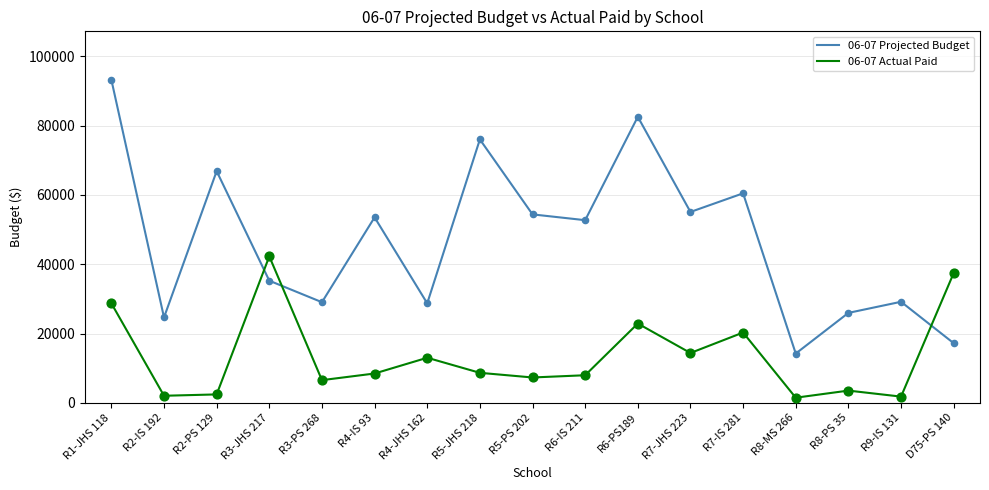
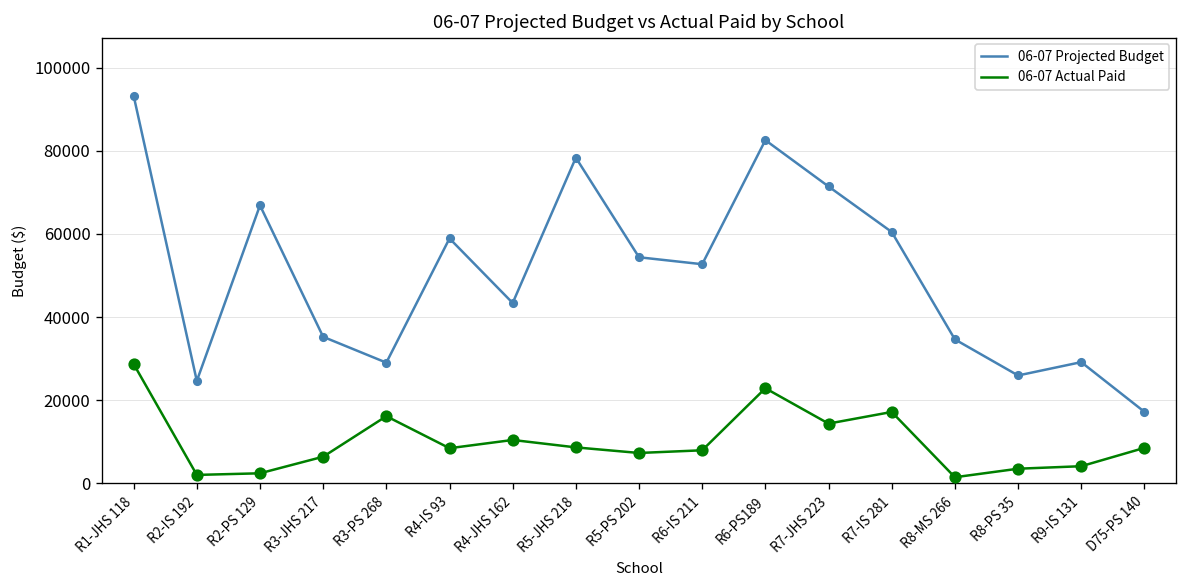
06-07 Actual Paid, R3-JHS 217: 42000 -> 6000
06-07 Actual Paid, R3-PS 268: 7000 -> 16000
06-07 Projected Budget, R4-IS 93: 54000 -> 59000
06-07 Projected Budget, R4-JHS 162: 29000 -> 43000
06-07 Actual Paid, R4-JHS 162: 13000 -> 10000
06-07 Projected Budget, R5-JHS 218: 76000 -> 78000
06-07 Projected Budget, R7-JHS 223: 55000 -> 71000
06-07 Actual Paid, R7-IS 281: 20000 -> 17000
06-07 Projected Budget, R8-MS 266: 14000 -> 35000
06-07 Actual Paid, R9-IS 131: 2000 -> 4000
06-07 Actual Paid, D75-PS 140: 37000 -> 9000
